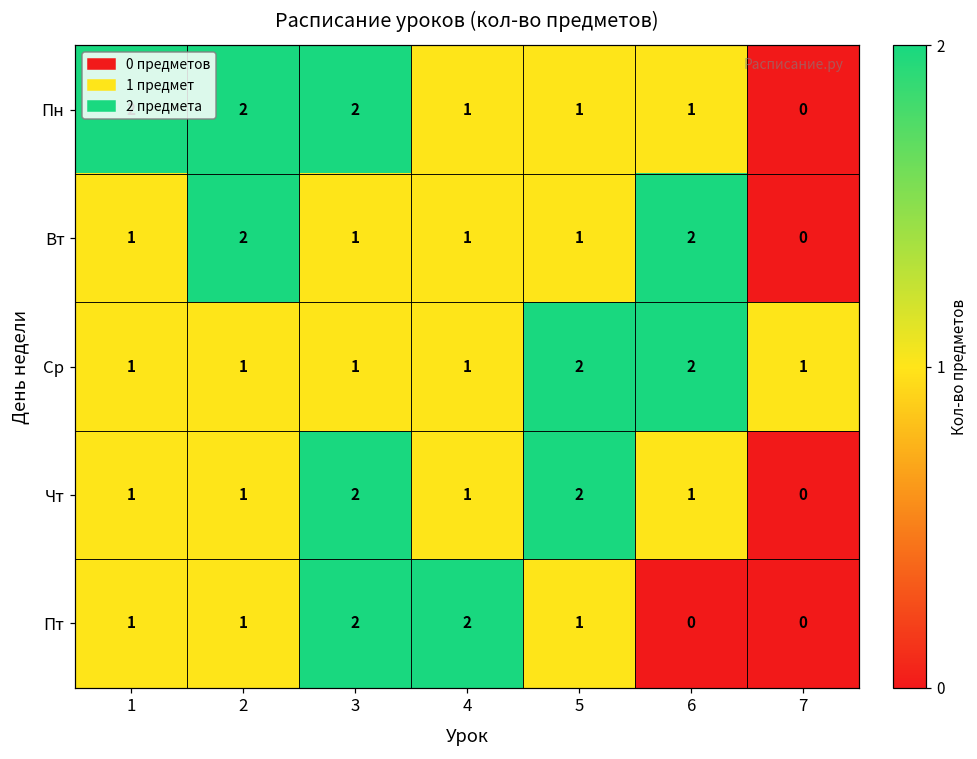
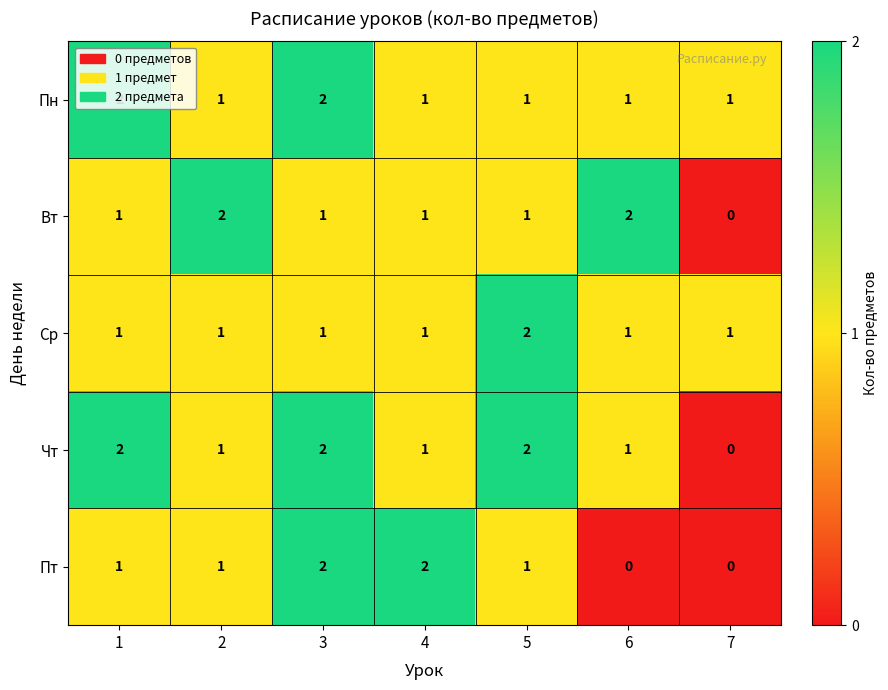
Пн, 2: 2 -> 1
Пн, 7: 0 -> 1
Ср, 6: 2 -> 1
Чт, 1: 1 -> 2
